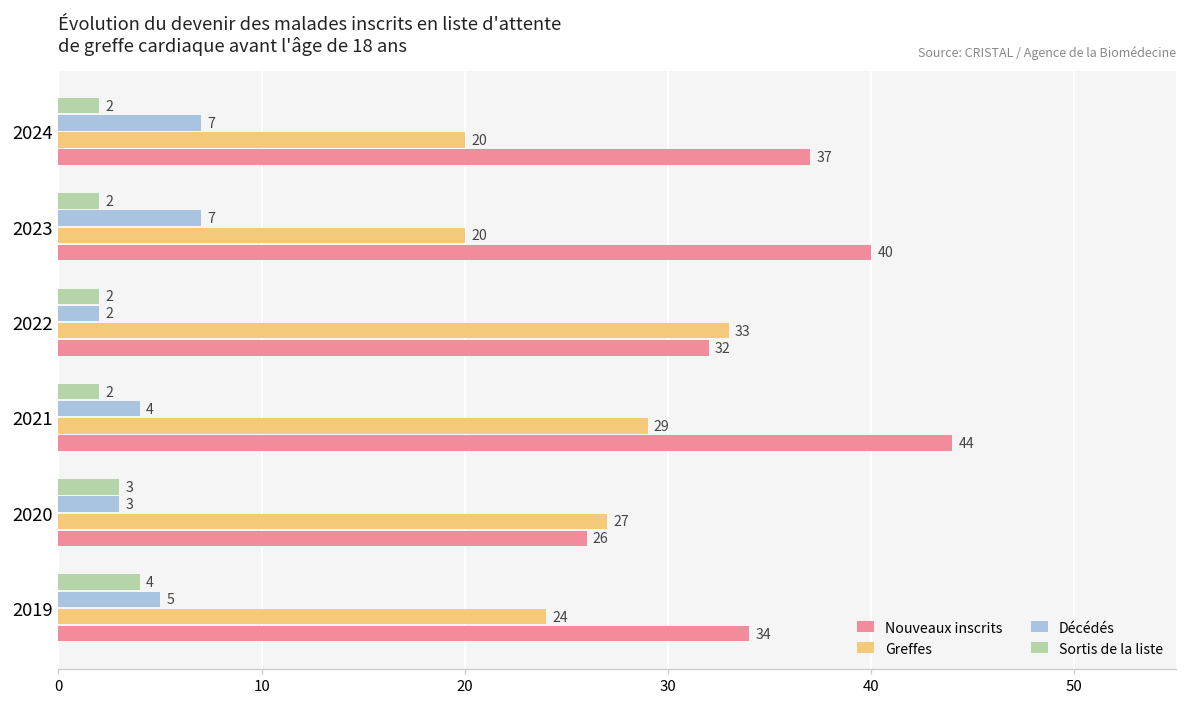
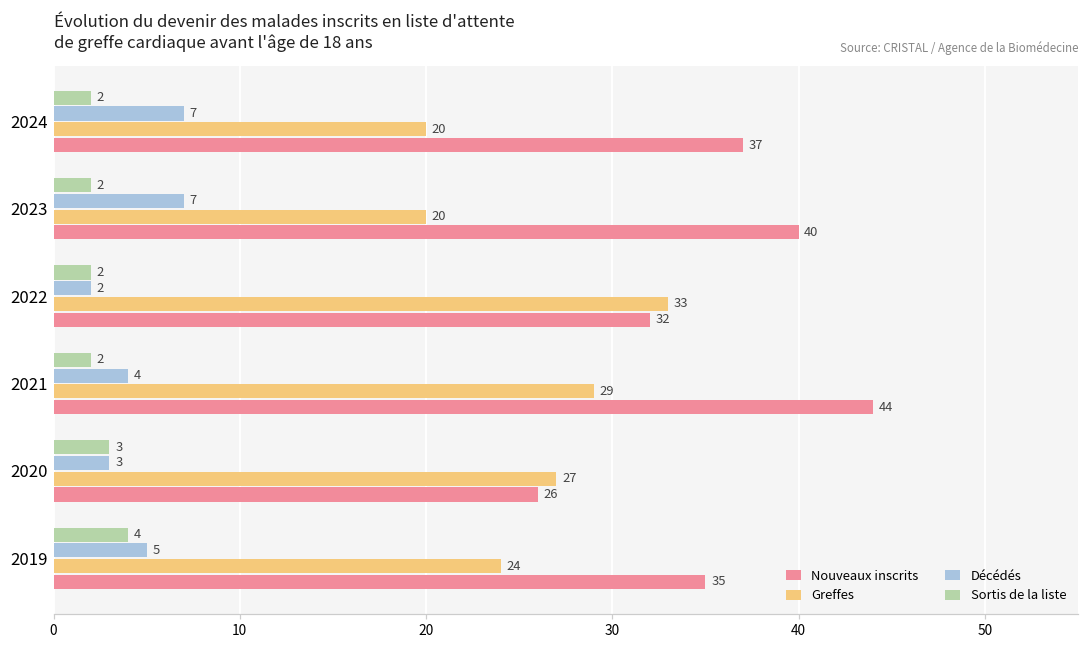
Nouveaux inscrits, 2019: 34 -> 35
